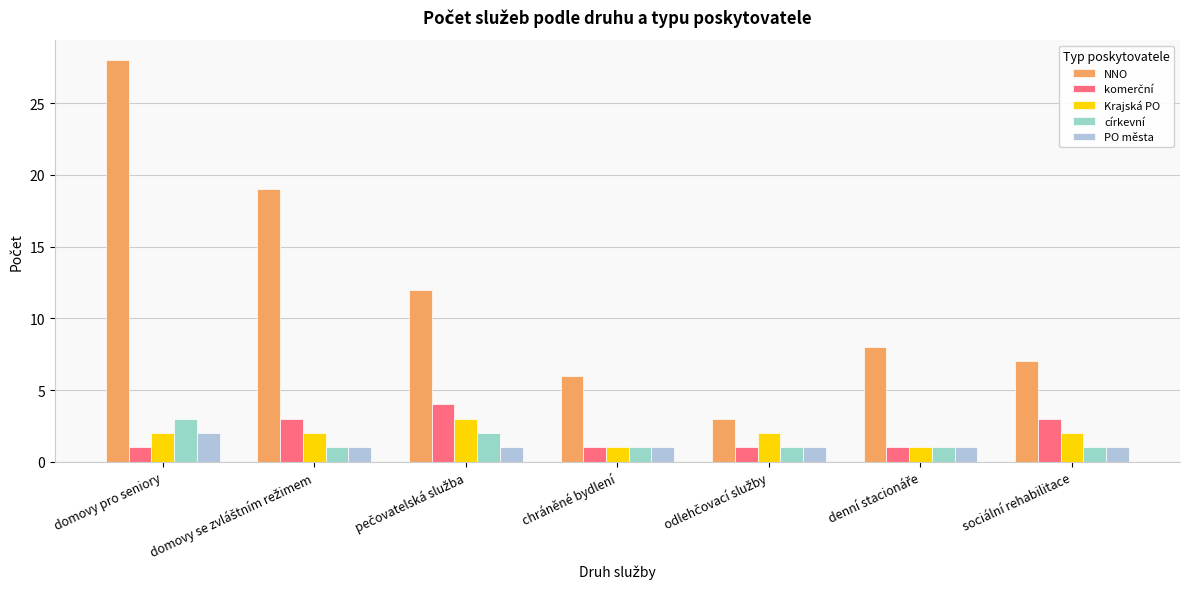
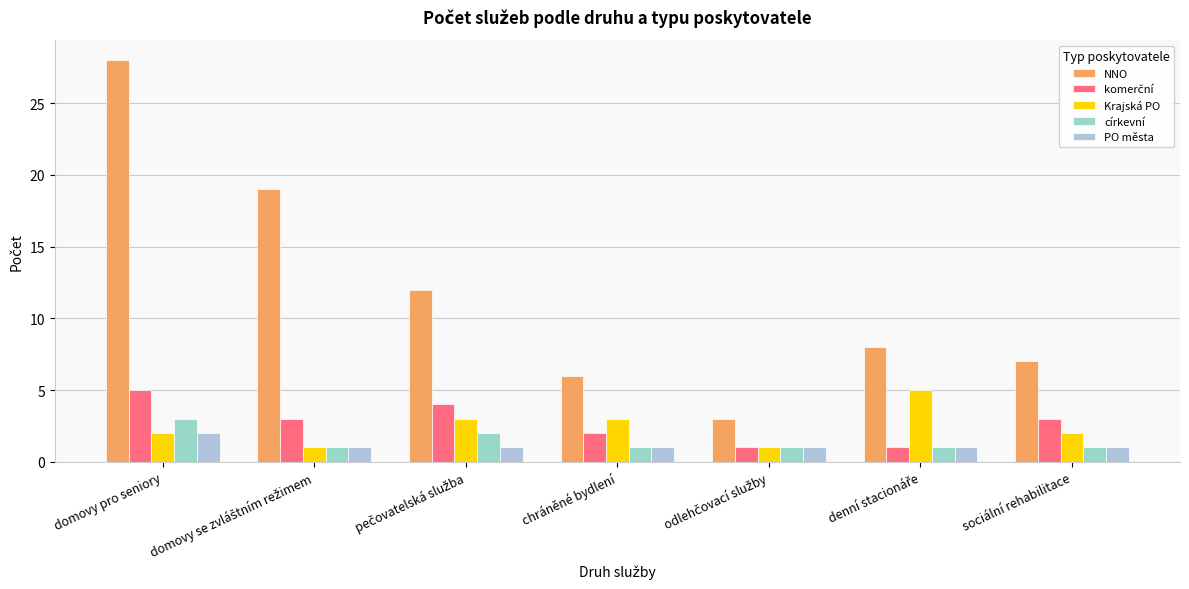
komerční, domovy pro seniory: 1 -> 5
Krajská PO, domovy se zvláštním režimem: 2 -> 1
komerční, chráněné bydlení: 1 -> 2
Krajská PO, chráněné bydlení: 1 -> 3
Krajská PO, odlehčovací služby: 2 -> 1
Krajská PO, denní stacionáře: 1 -> 5
